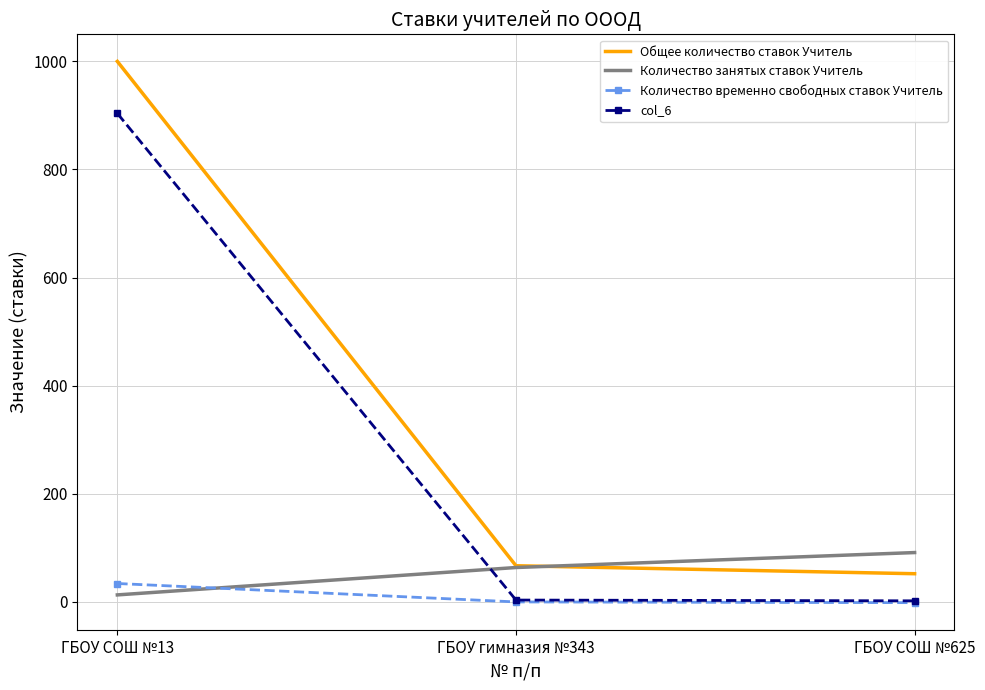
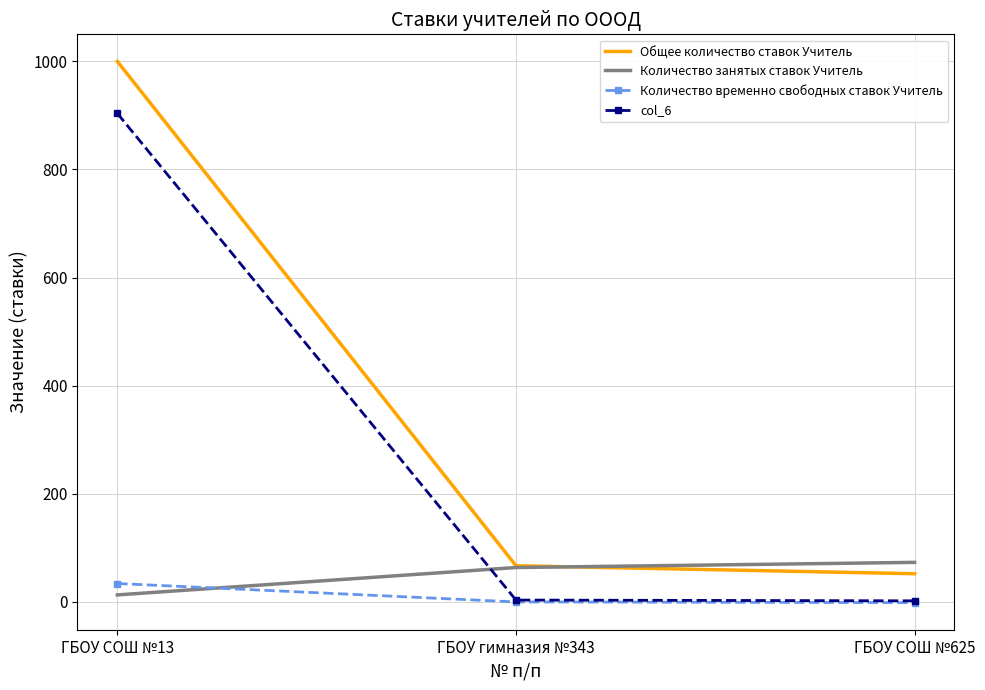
Количество занятых ставок Учитель, ГБОУ СОШ №625: 90 -> 70
